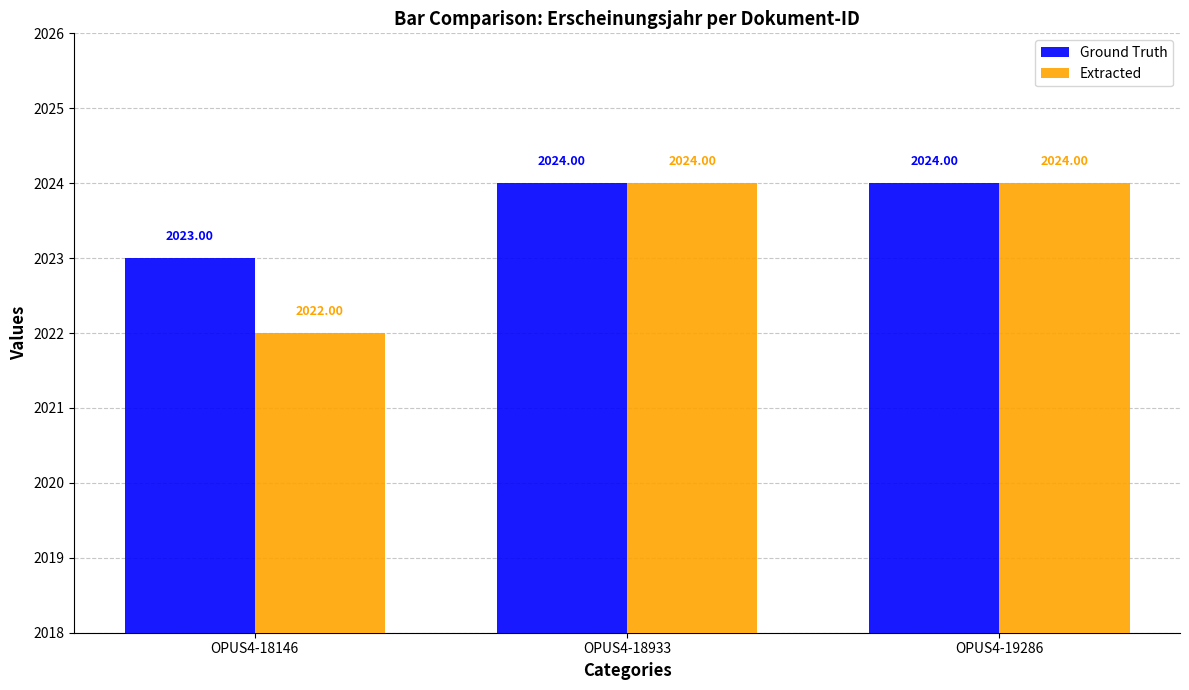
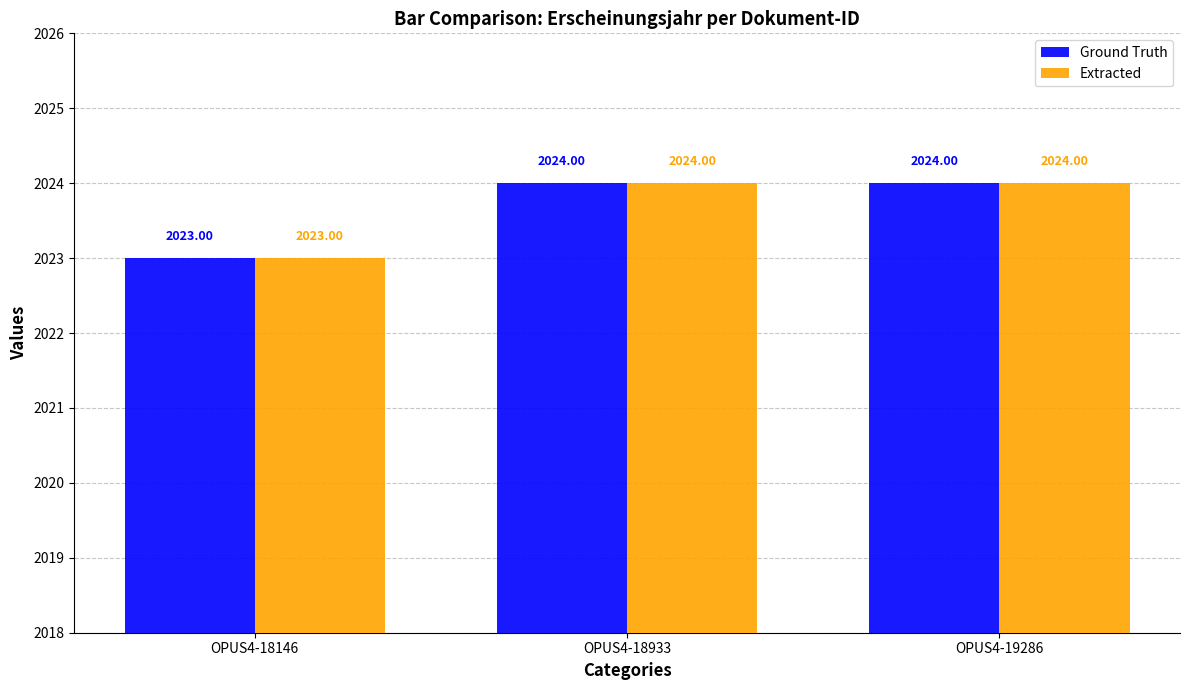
Extracted, OPUS4-18146: 2022.00 -> 2023.00
